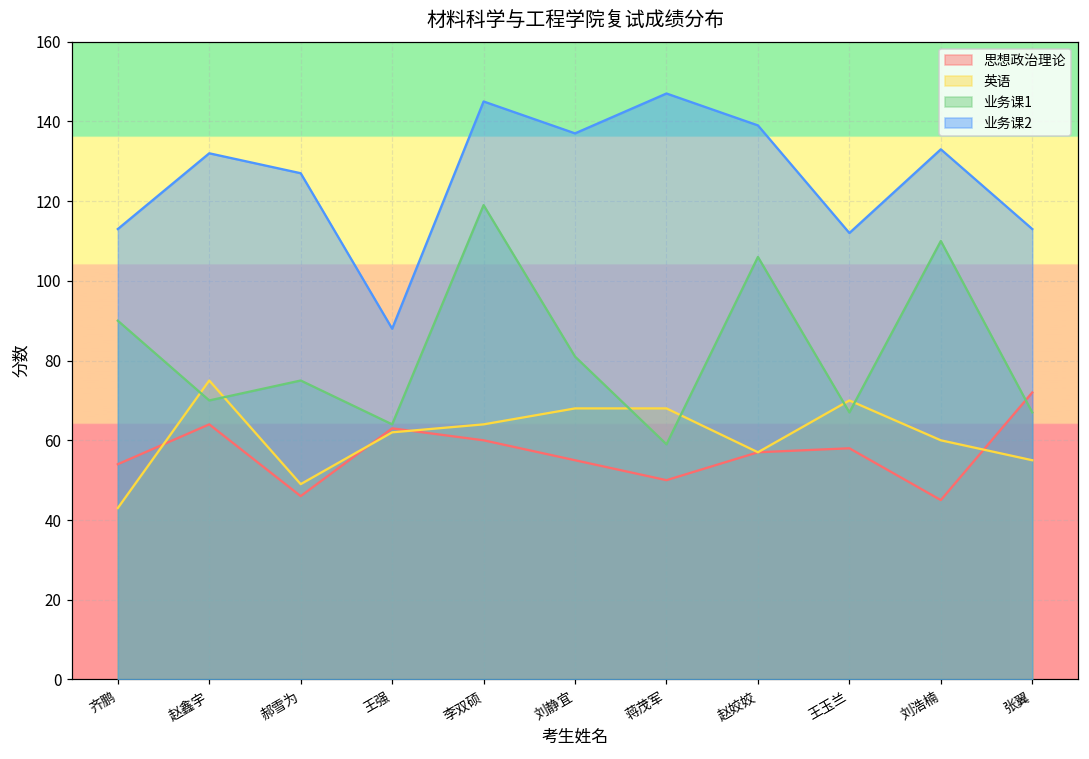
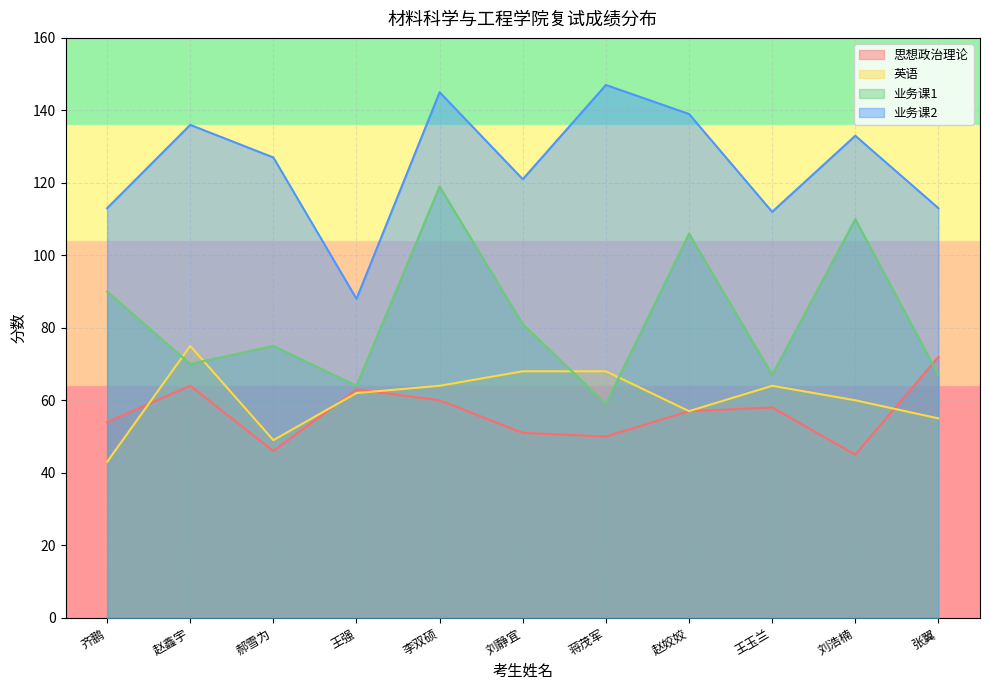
业务课2, 赵鑫宇: 132 -> 136
思想政治理论, 刘静宜: 55 -> 51
业务课2, 刘静宜: 137 -> 121
英语, 王玉兰: 70 -> 64
